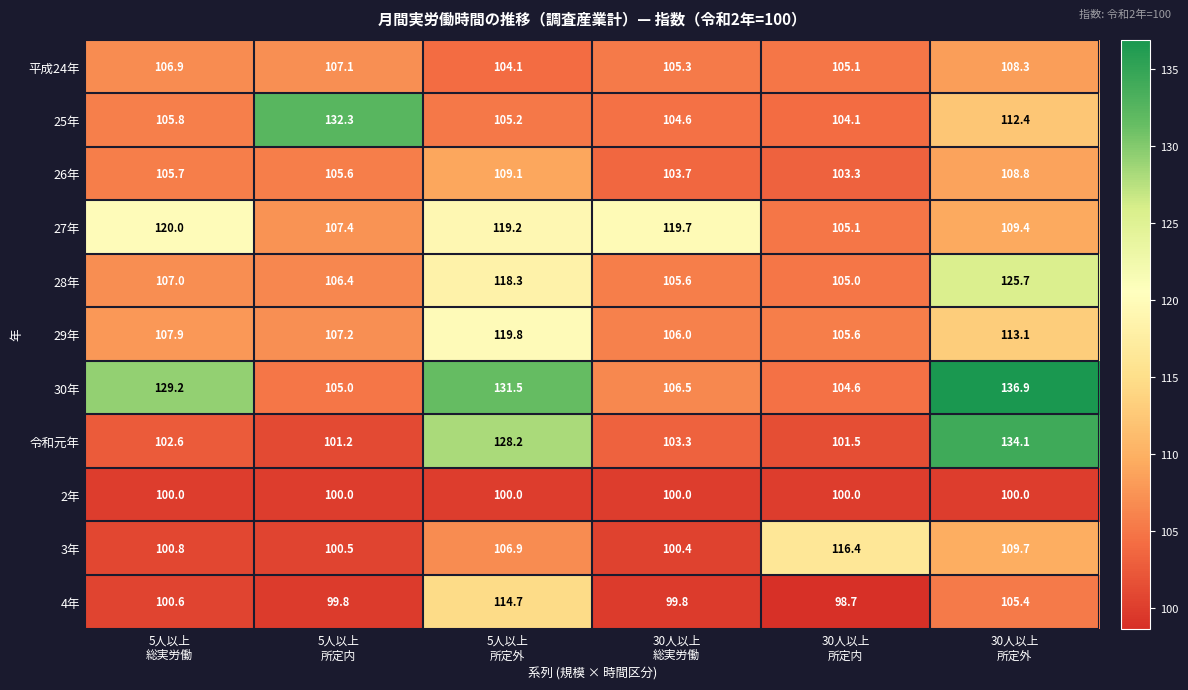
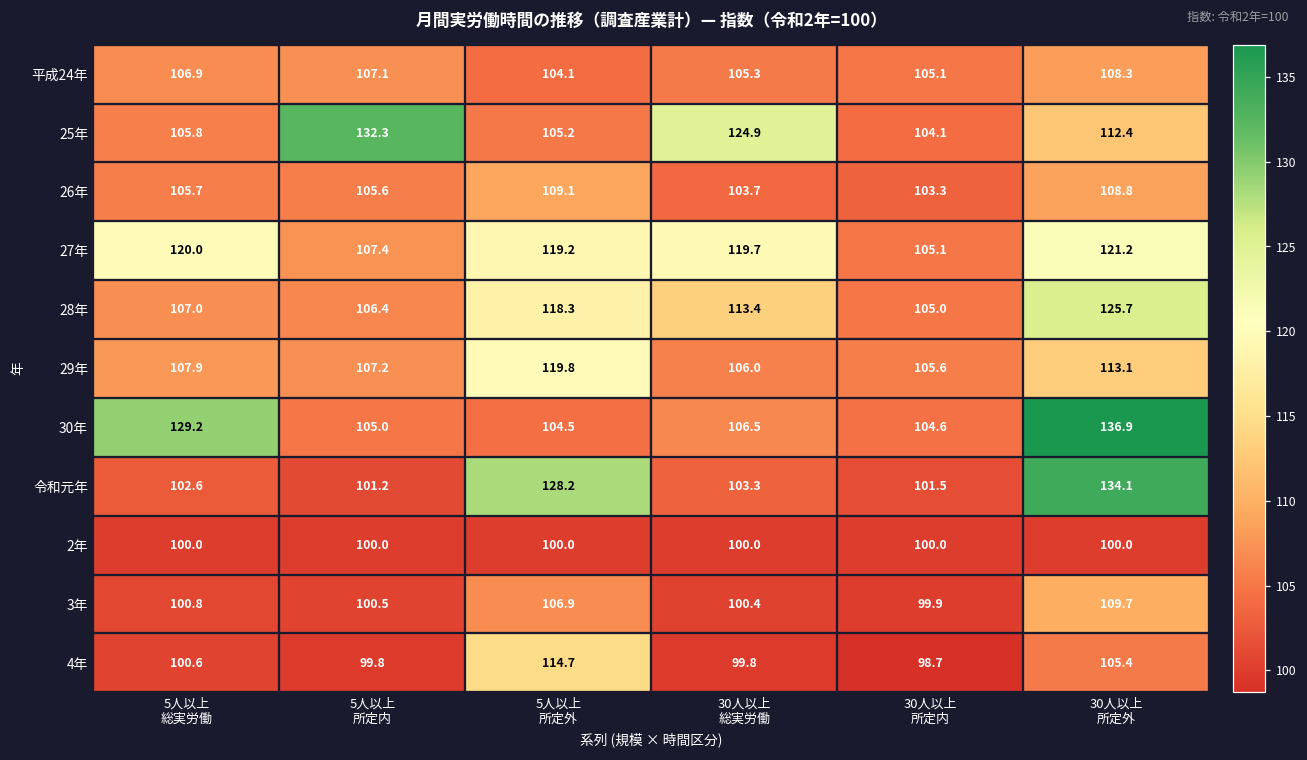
25年, 30人以上 総実労働: 104.6 -> 124.9
27年, 30人以上 所定外: 109.4 -> 121.2
28年, 30人以上 総実労働: 105.6 -> 113.4
30年, 5人以上 所定外: 131.5 -> 104.5
3年, 30人以上 所定内: 116.4 -> 99.9
